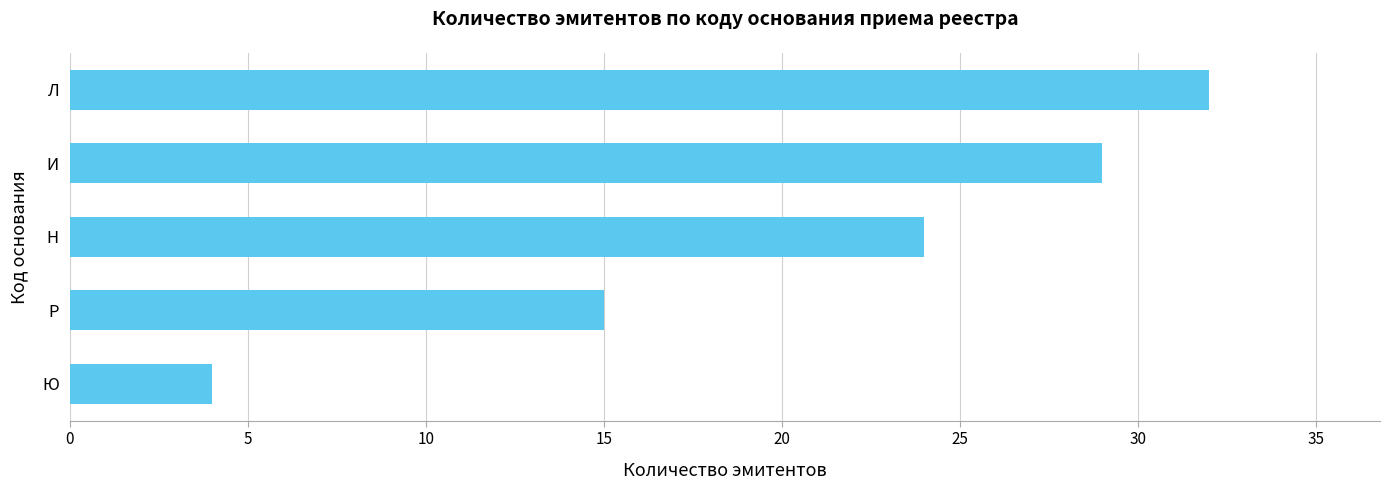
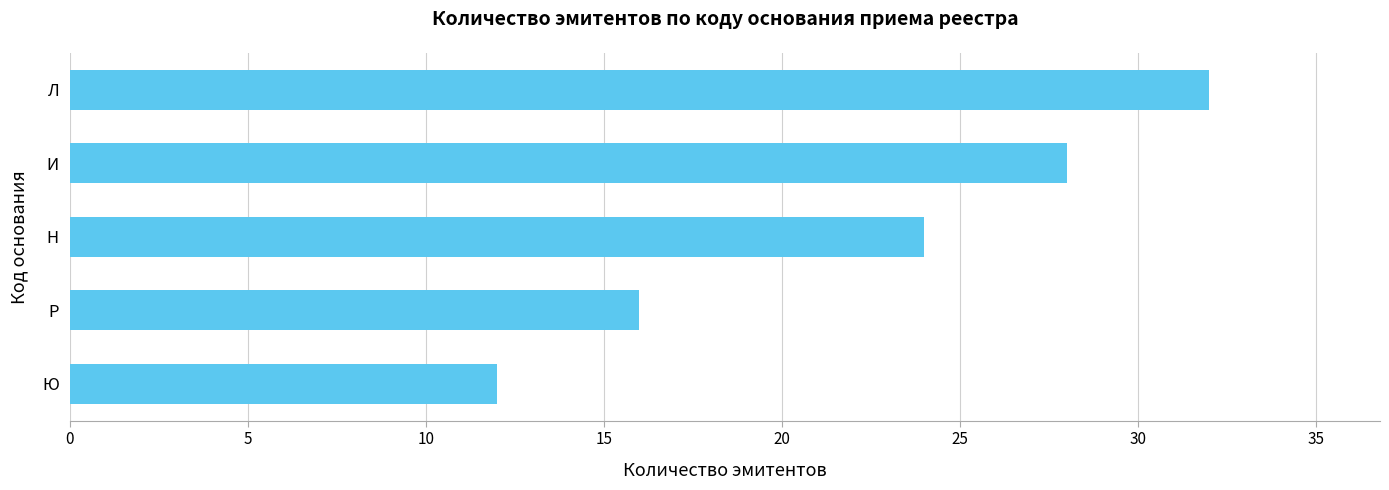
И: 29 -> 28
Р: 15 -> 16
Ю: 4 -> 12
